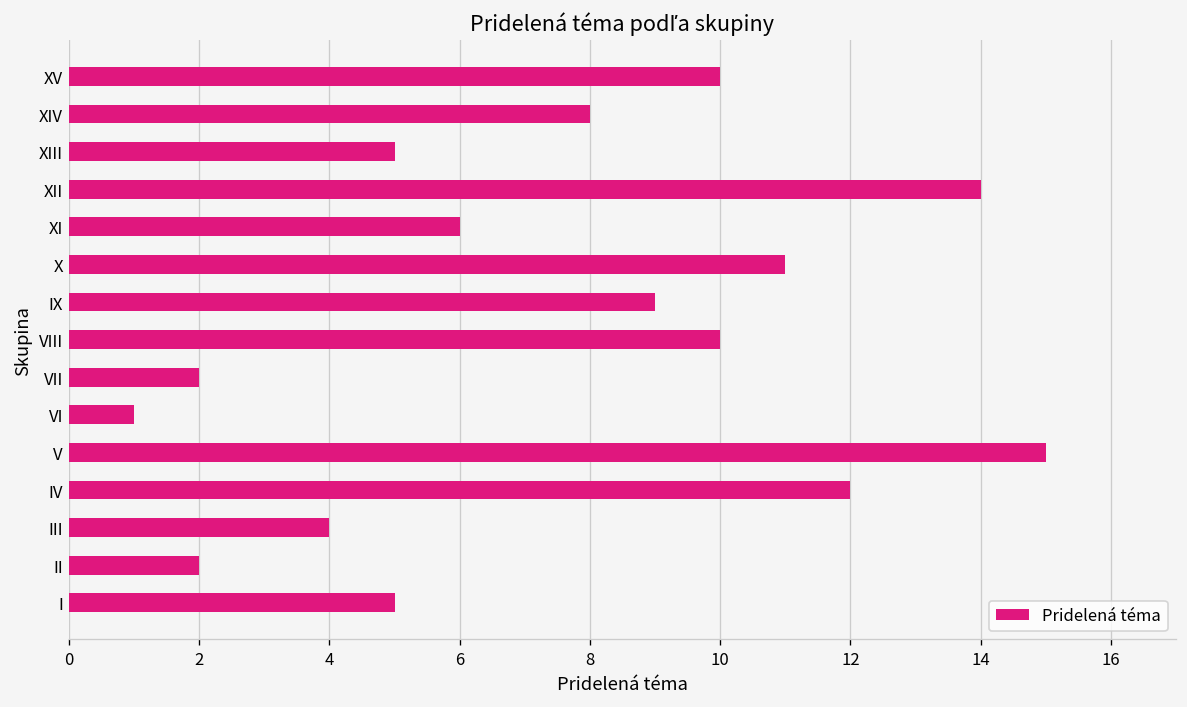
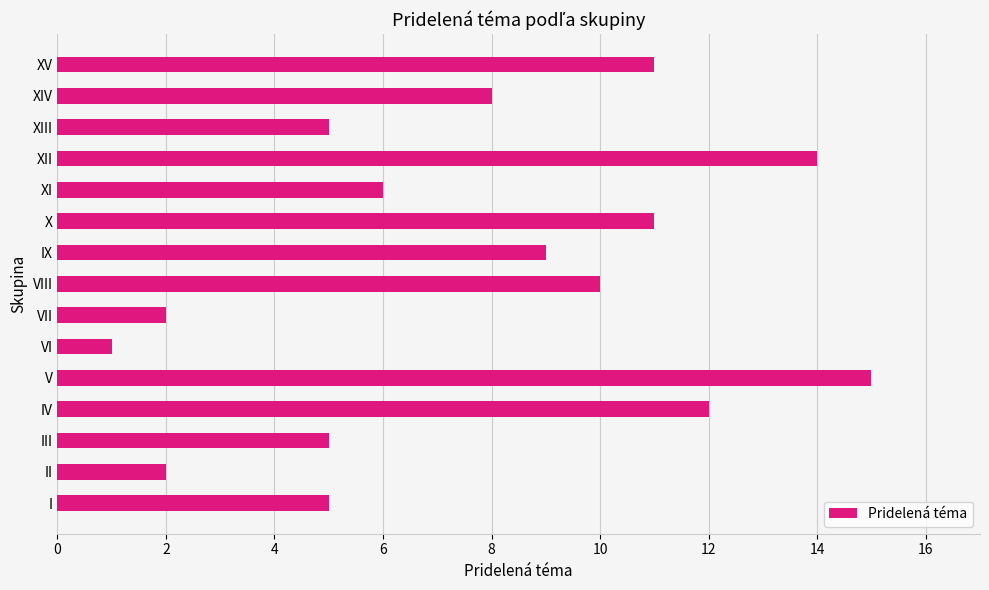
XV: 10 -> 11
III: 4 -> 5
